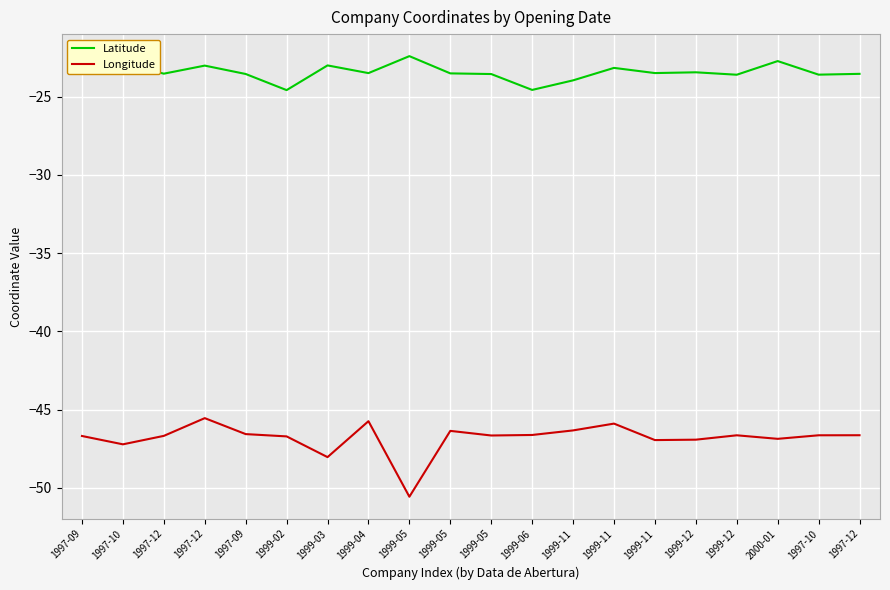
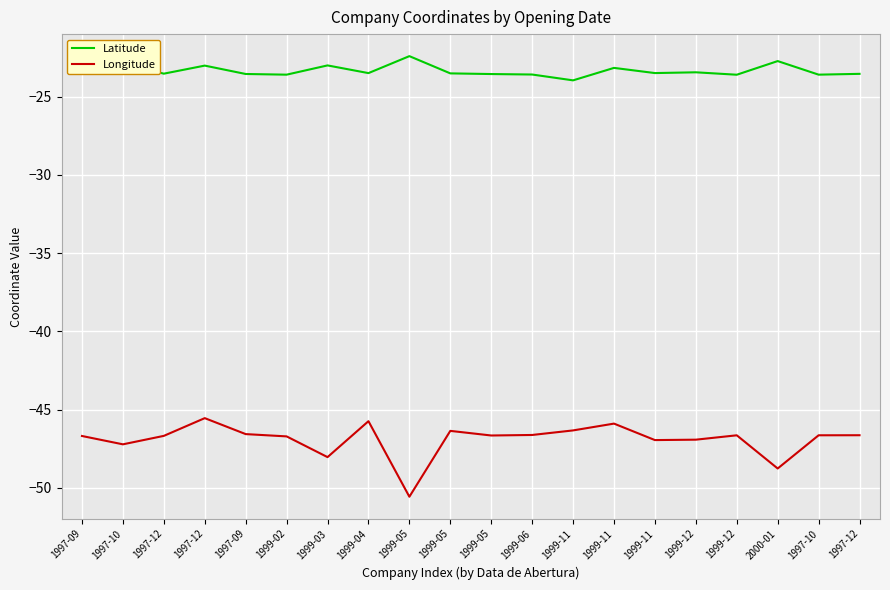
Latitude, 1999-02: -24.6 -> -23.6
Latitude, 1999-06: -24.6 -> -23.6
Longitude, 2000-01: -46.9 -> -48.8
